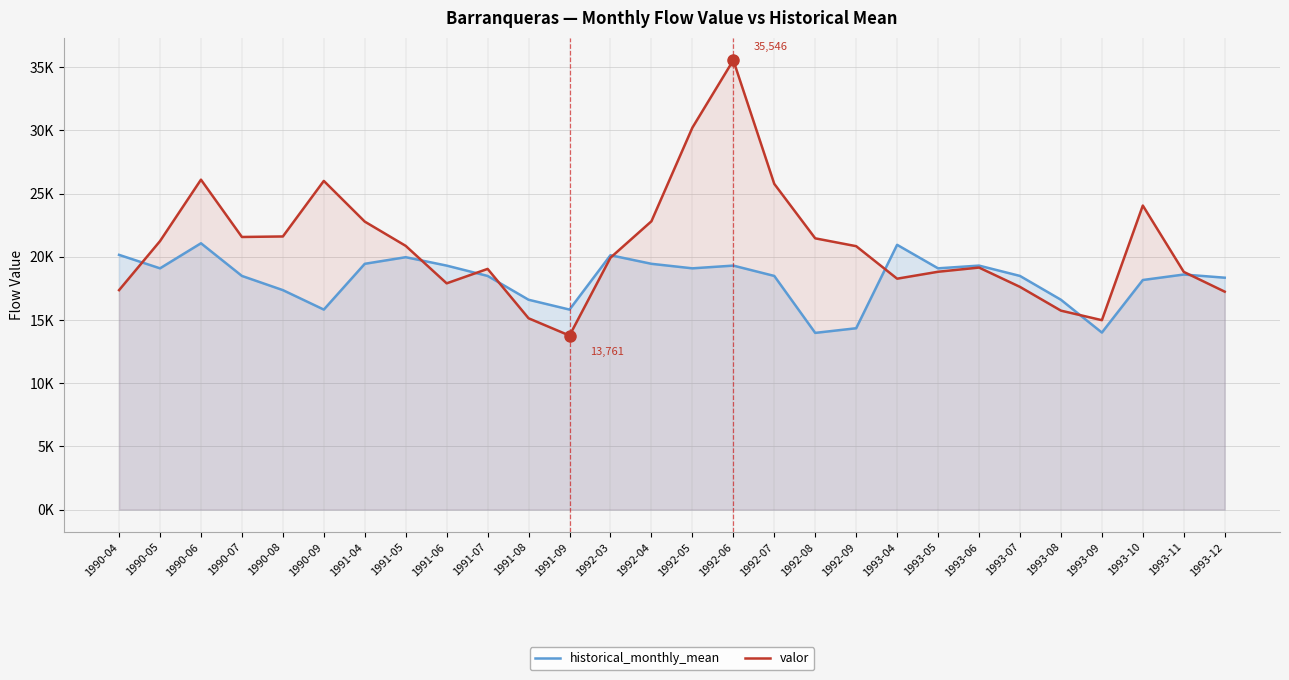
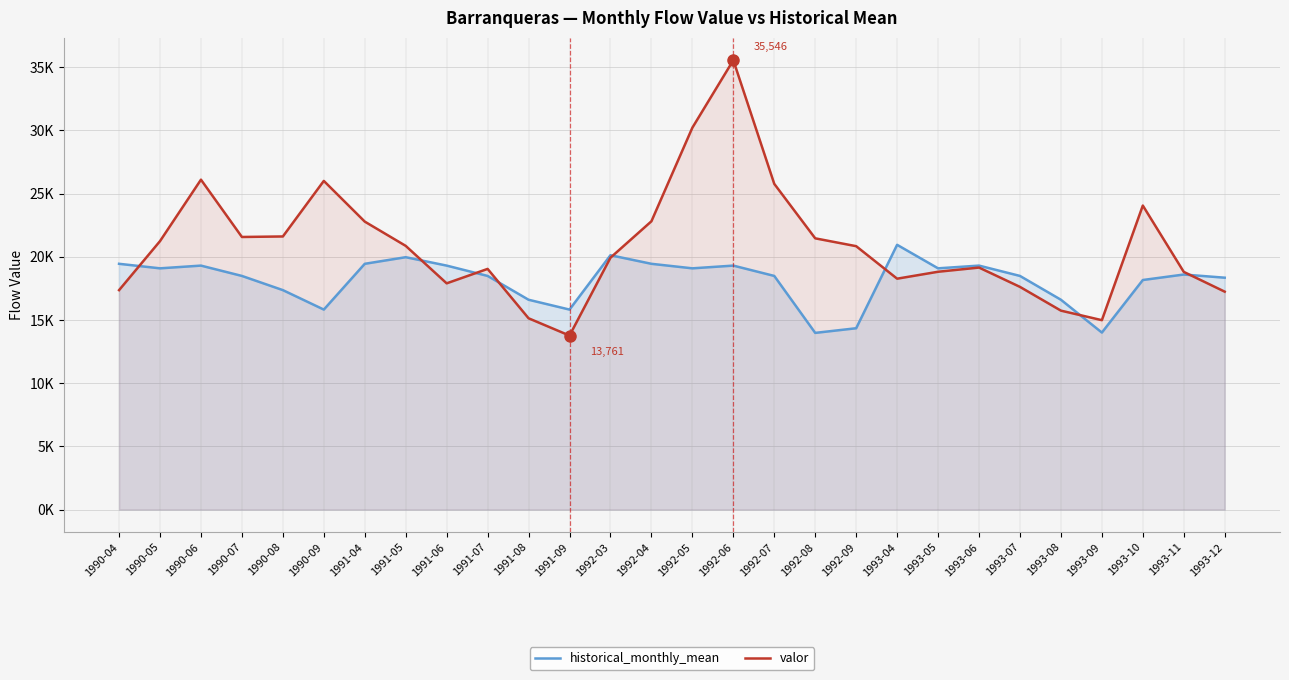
historical_monthly_mean, 1990-04: 20100 -> 19400
historical_monthly_mean, 1990-06: 21100 -> 19300
